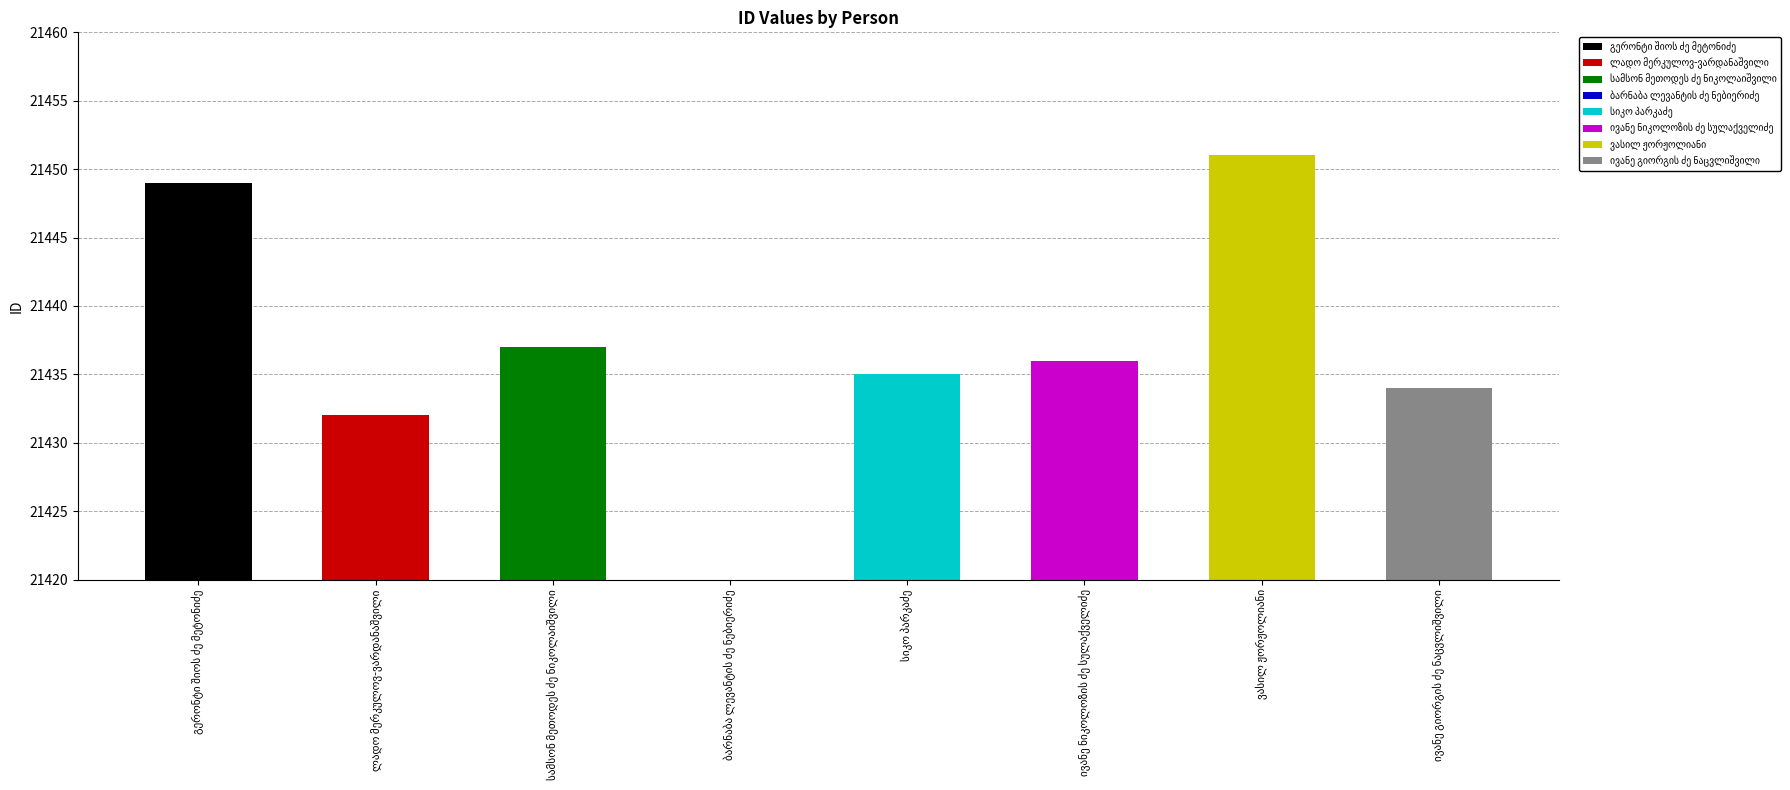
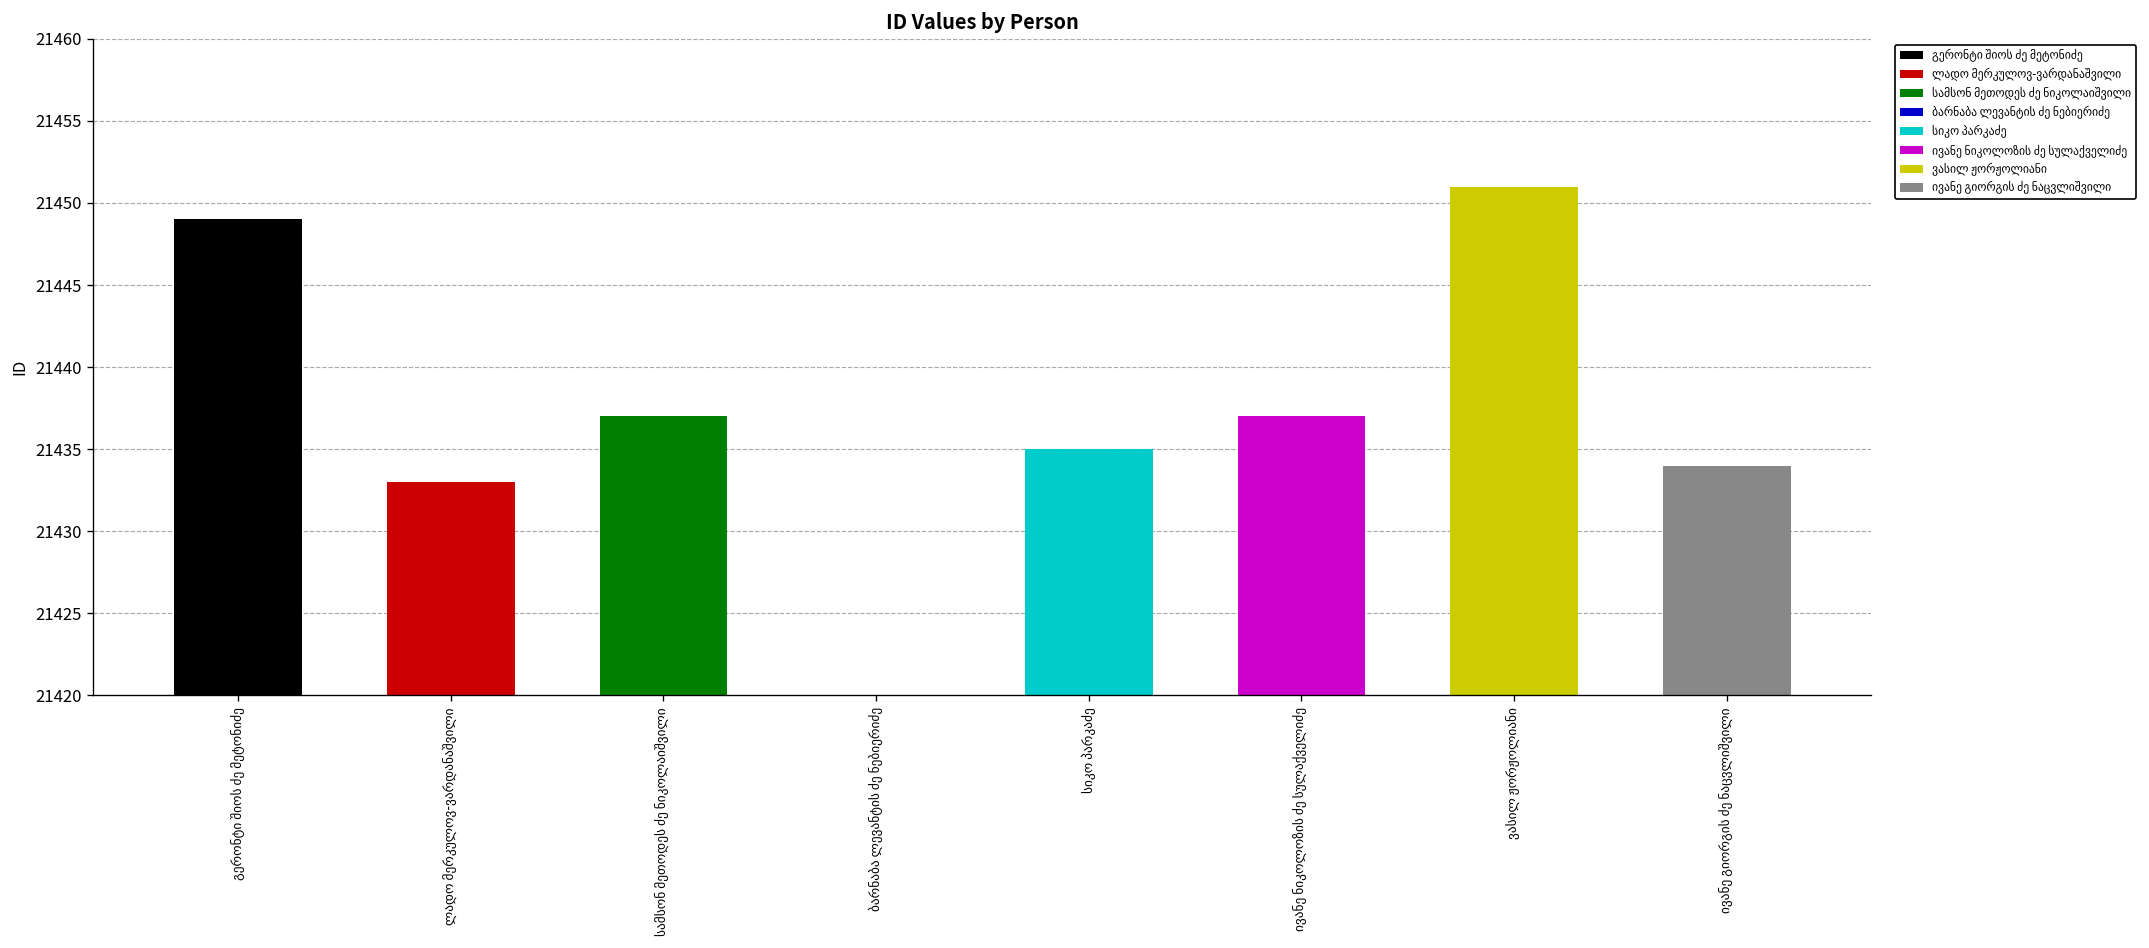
ლადო მერკულოვ-ვარდანაშვილი: 21432 -> 21433
ივანე ნიკოლოზის ძე სულაქველიძე: 21436 -> 21437
